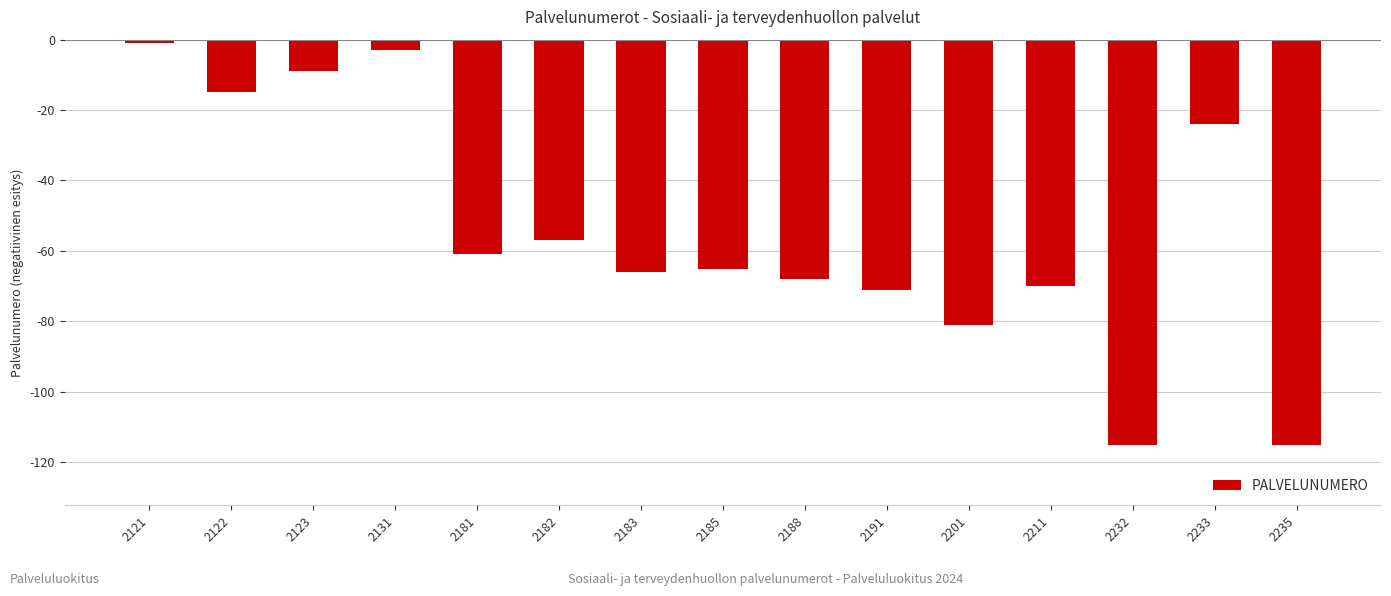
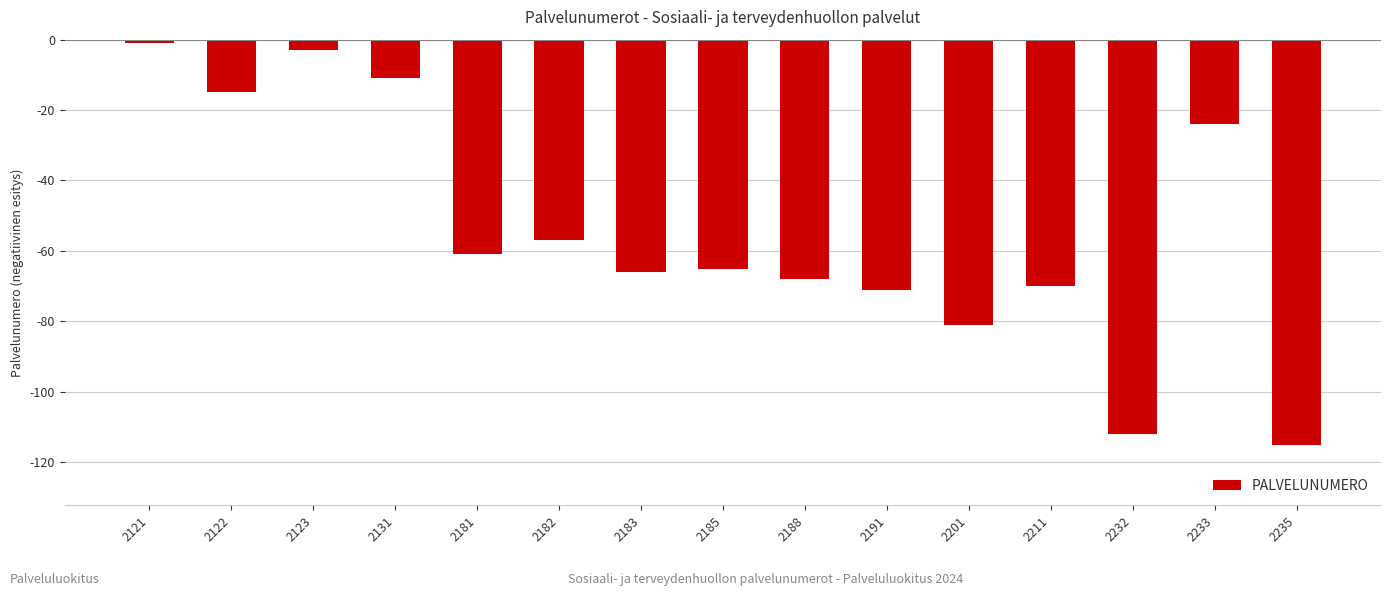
2123: -9 -> -3
2131: -3 -> -11
2232: -115 -> -112
